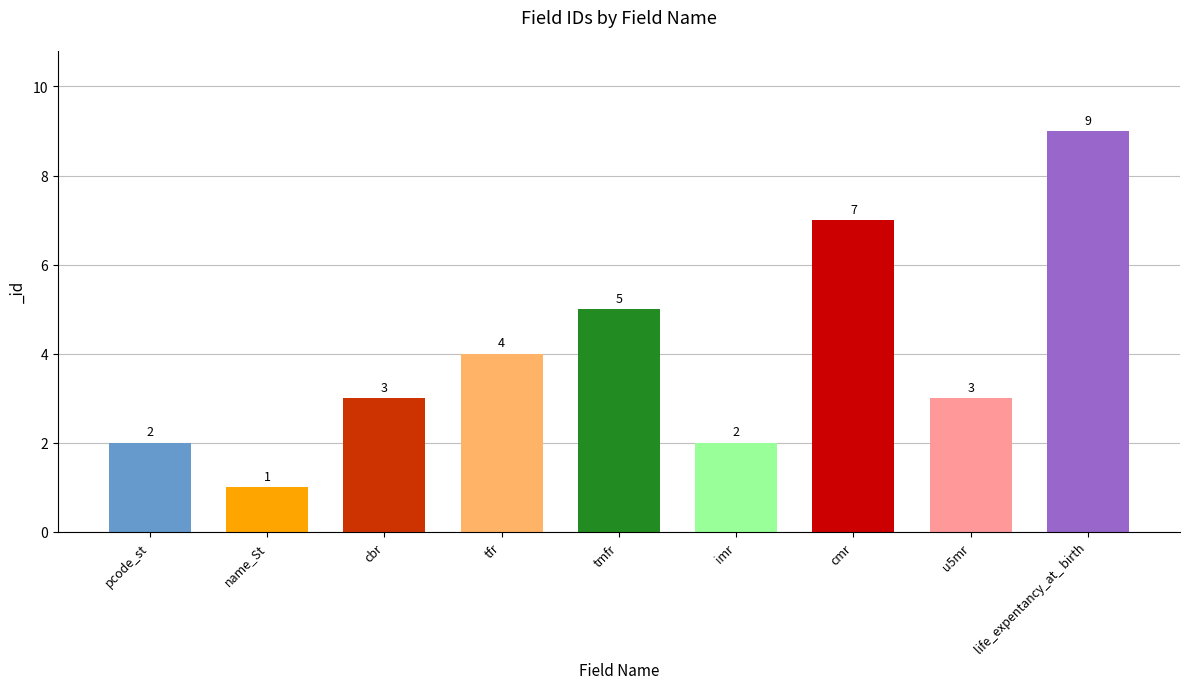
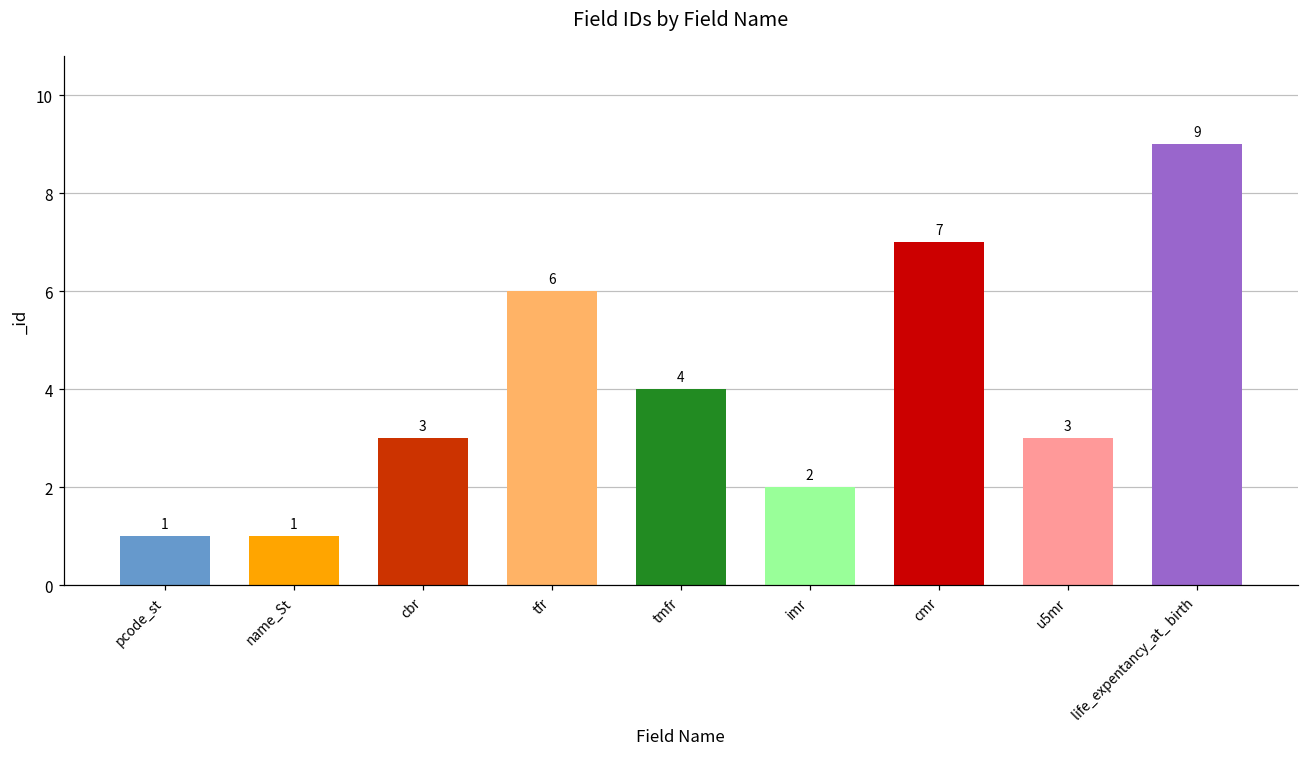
pcode_st: 2 -> 1
tfr: 4 -> 6
tmfr: 5 -> 4
